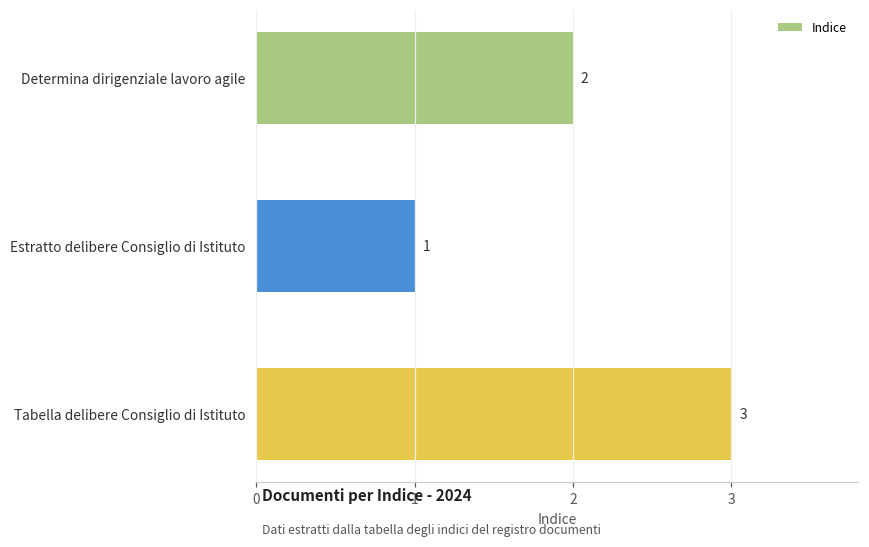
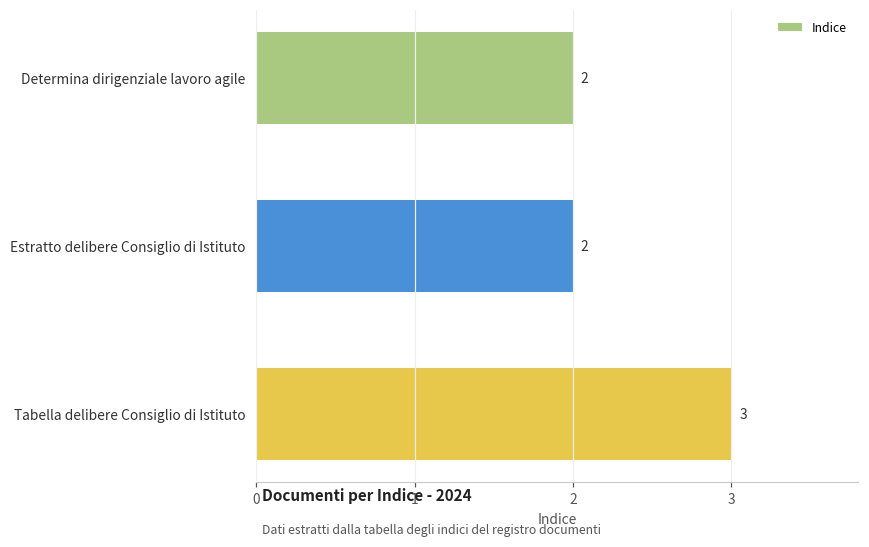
Estratto delibere Consiglio di Istituto: 1 -> 2
